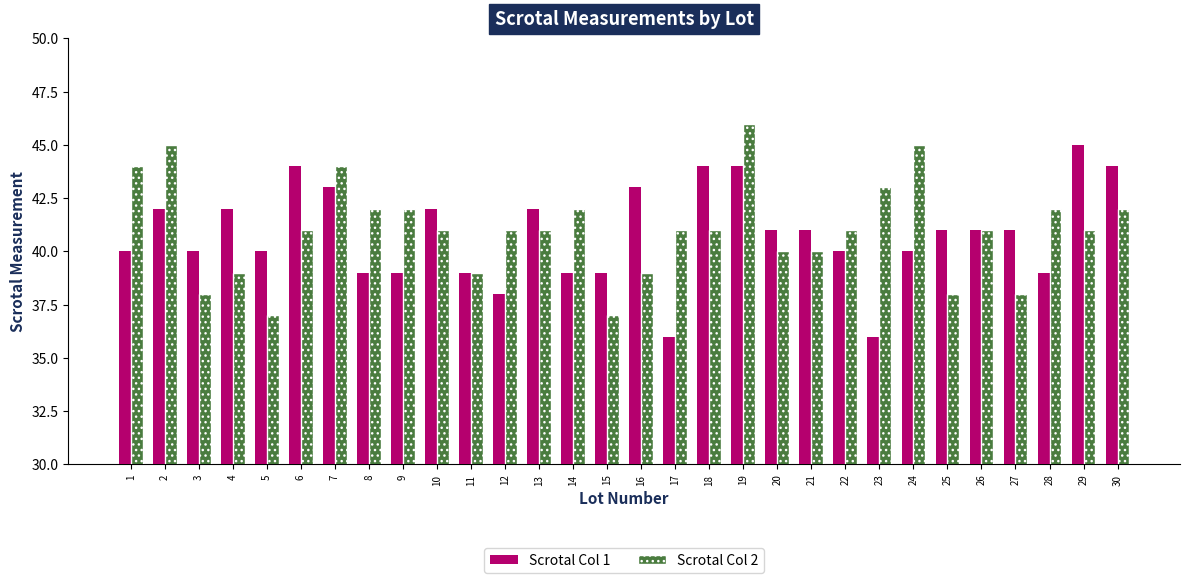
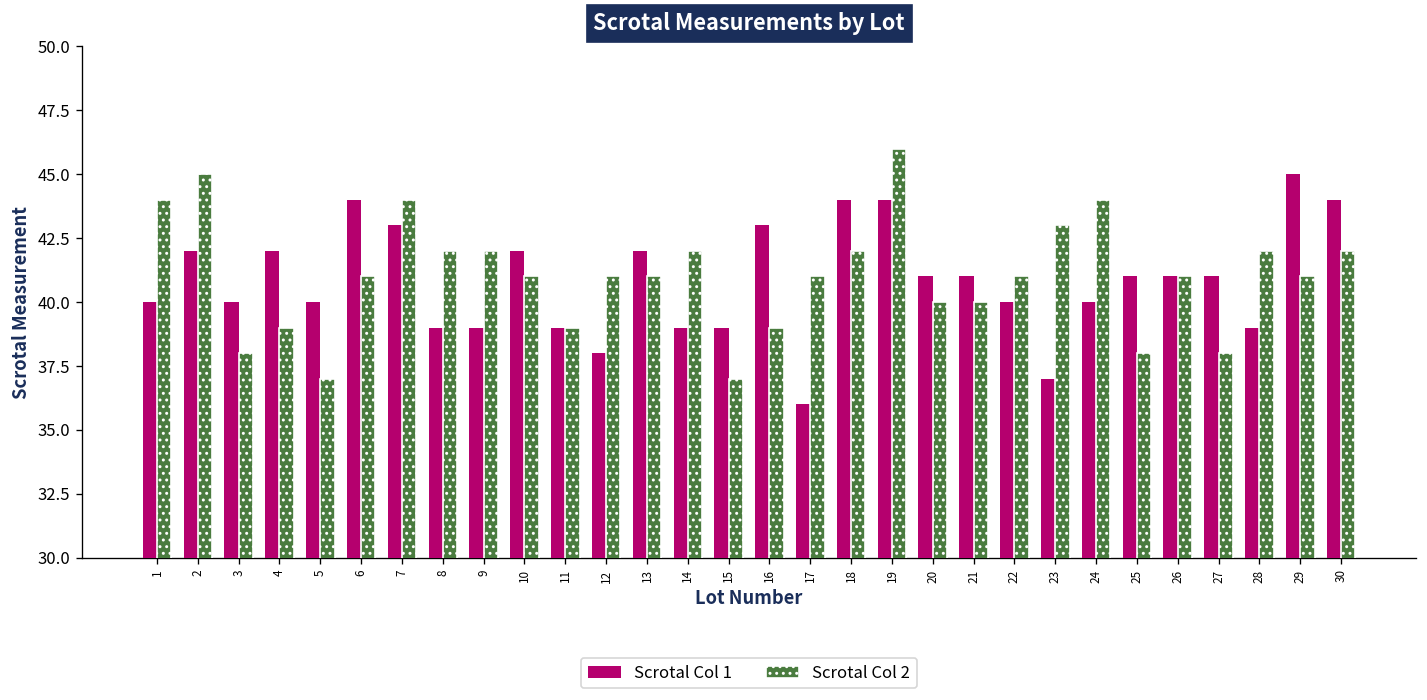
Scrotal Col 2, 18: 41 -> 42
Scrotal Col 1, 23: 36 -> 37
Scrotal Col 2, 24: 45 -> 44
